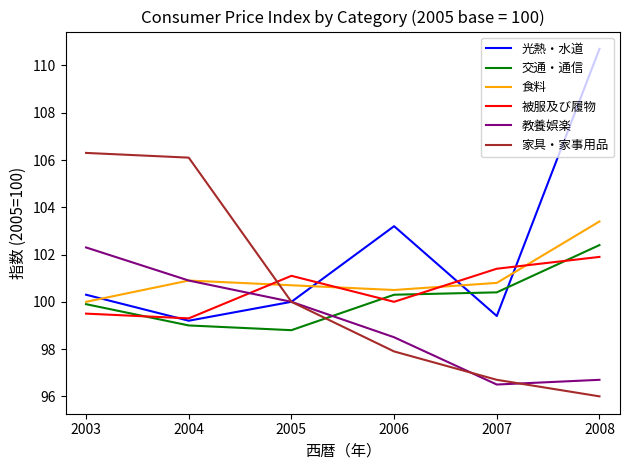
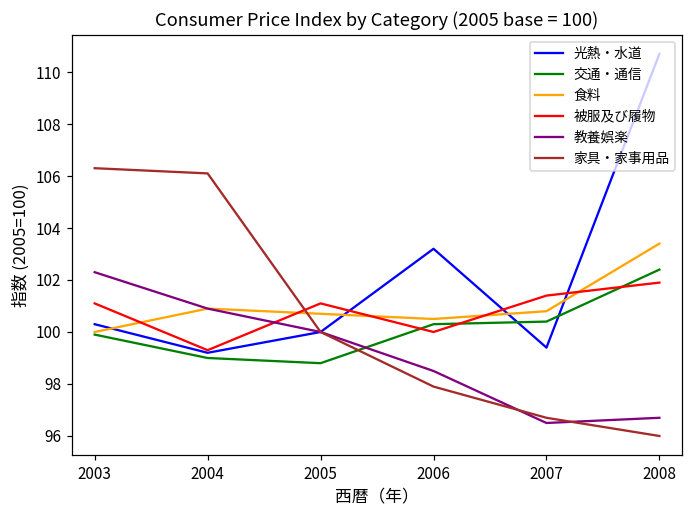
被服及び履物, 2003: 99.5 -> 101.1
